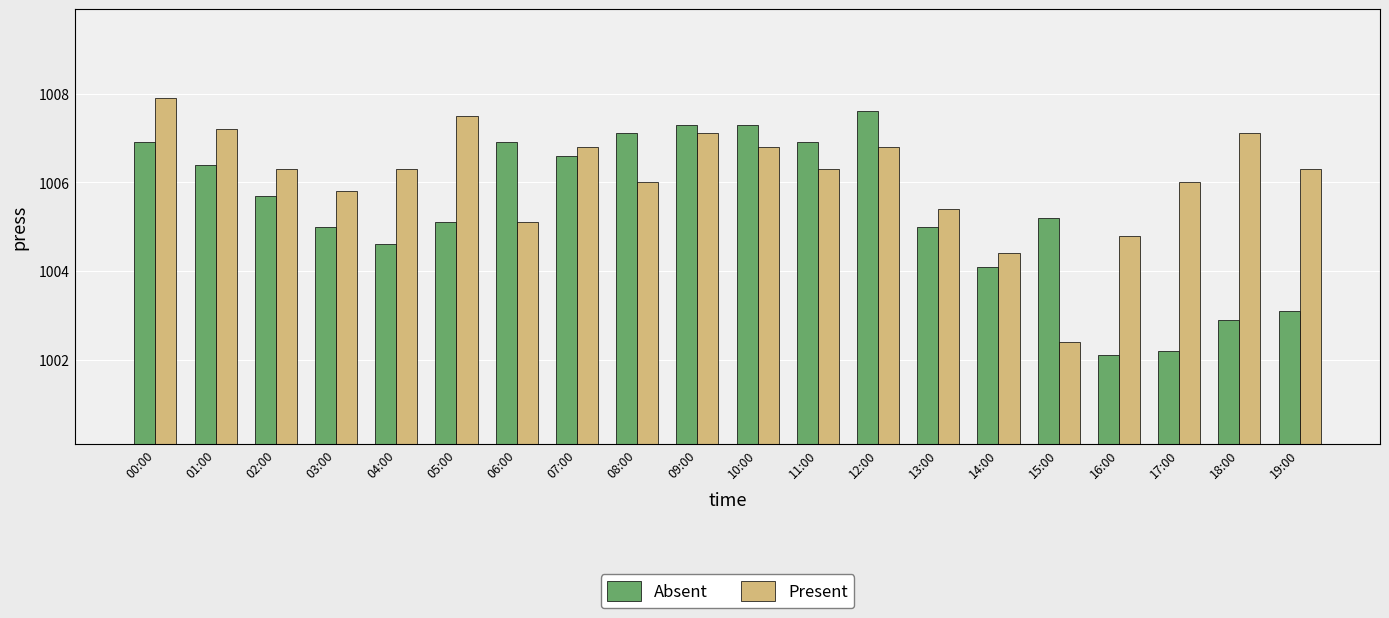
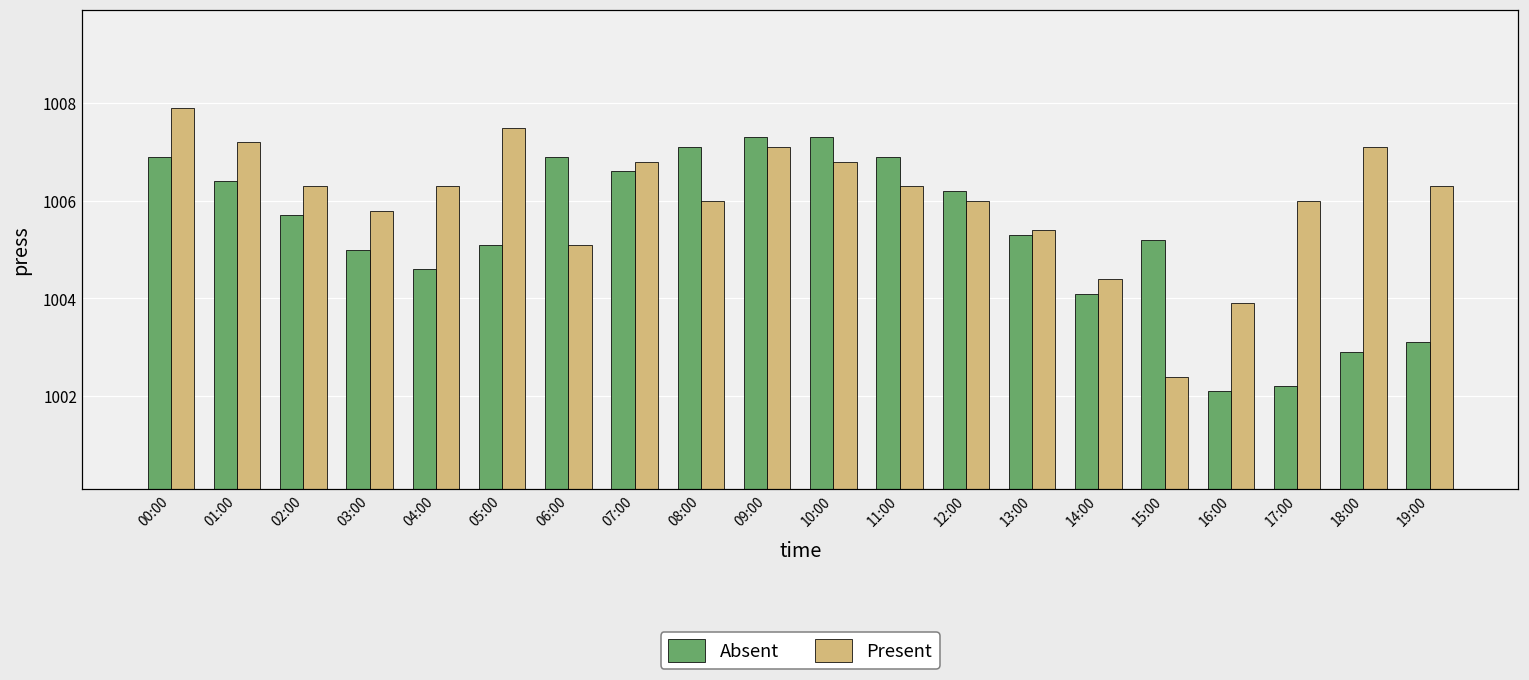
Absent, 12:00: 1007.6 -> 1006.2
Present, 12:00: 1006.8 -> 1006.0
Absent, 13:00: 1005.0 -> 1005.3
Present, 16:00: 1004.8 -> 1003.9
